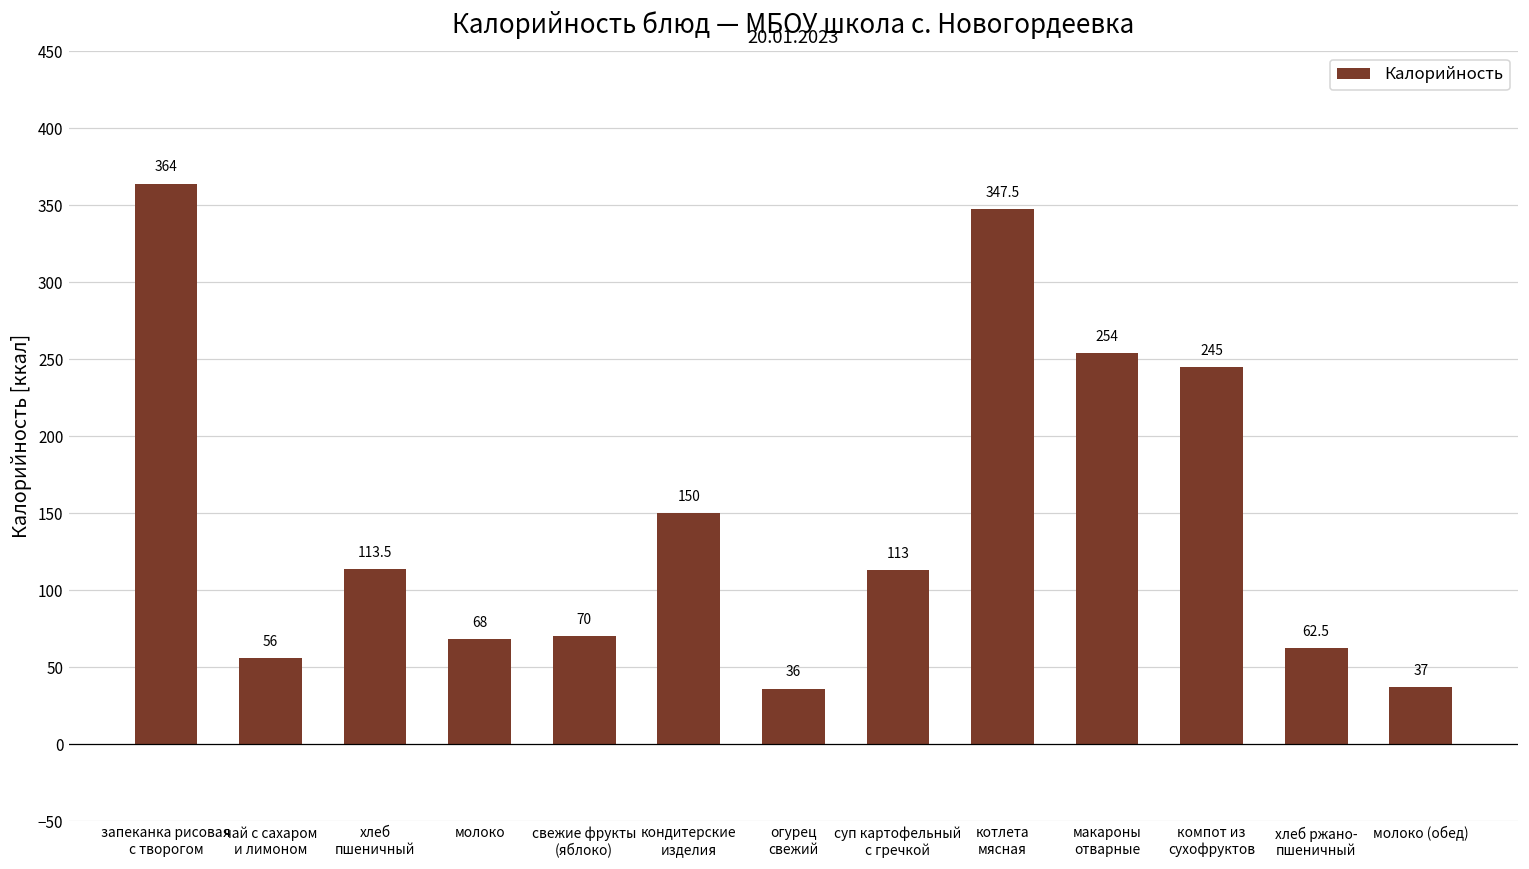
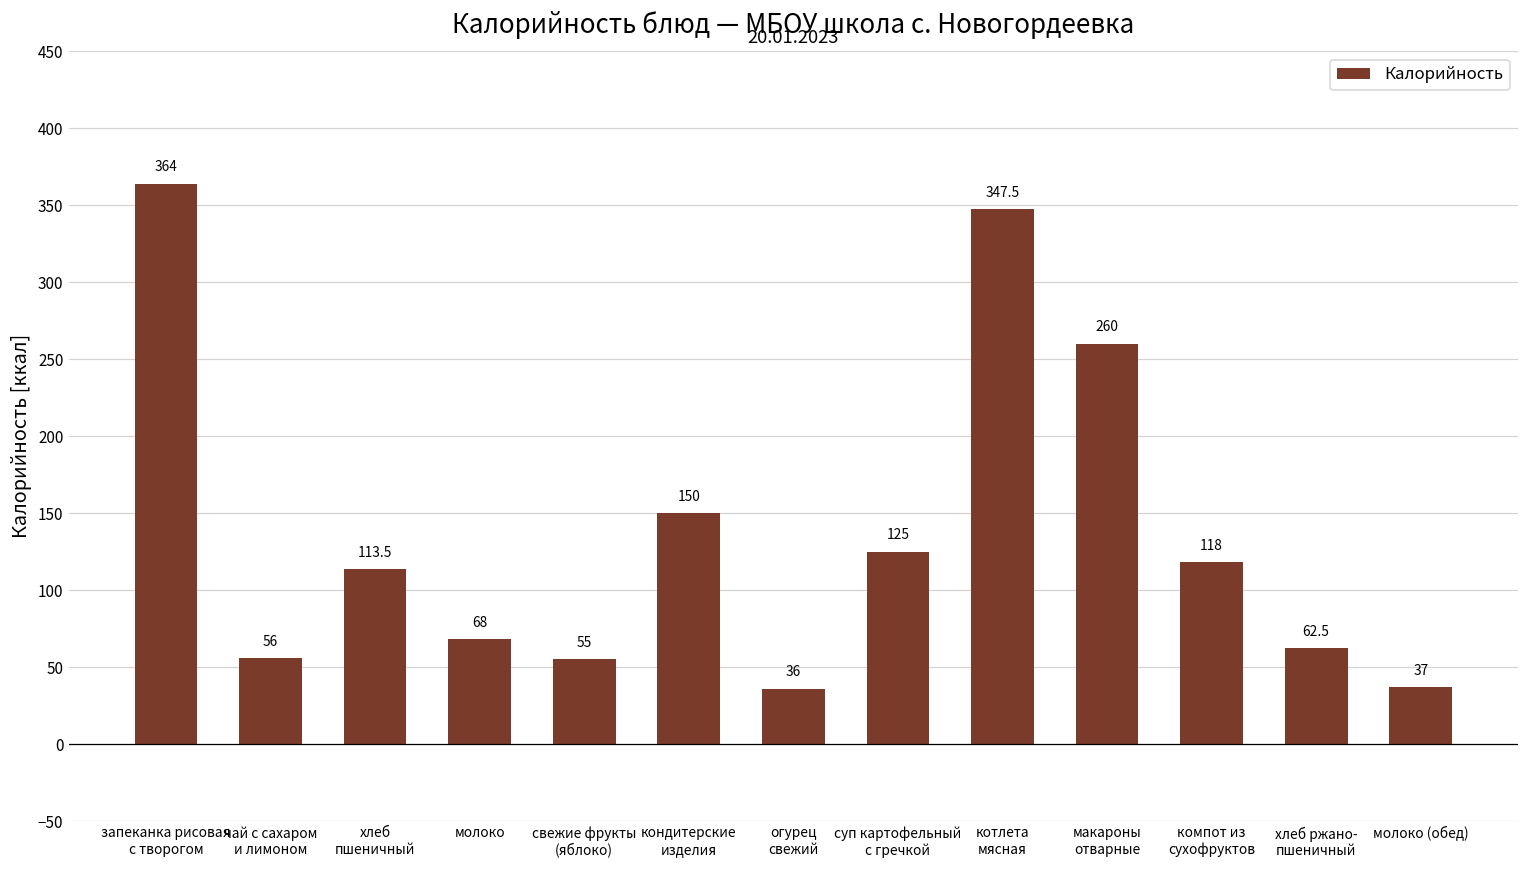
свежие фрукты (яблоко): 70 -> 55
суп картофельный с гречкой: 113 -> 125
макароны отварные: 254 -> 260
компот из сухофруктов: 245 -> 118
